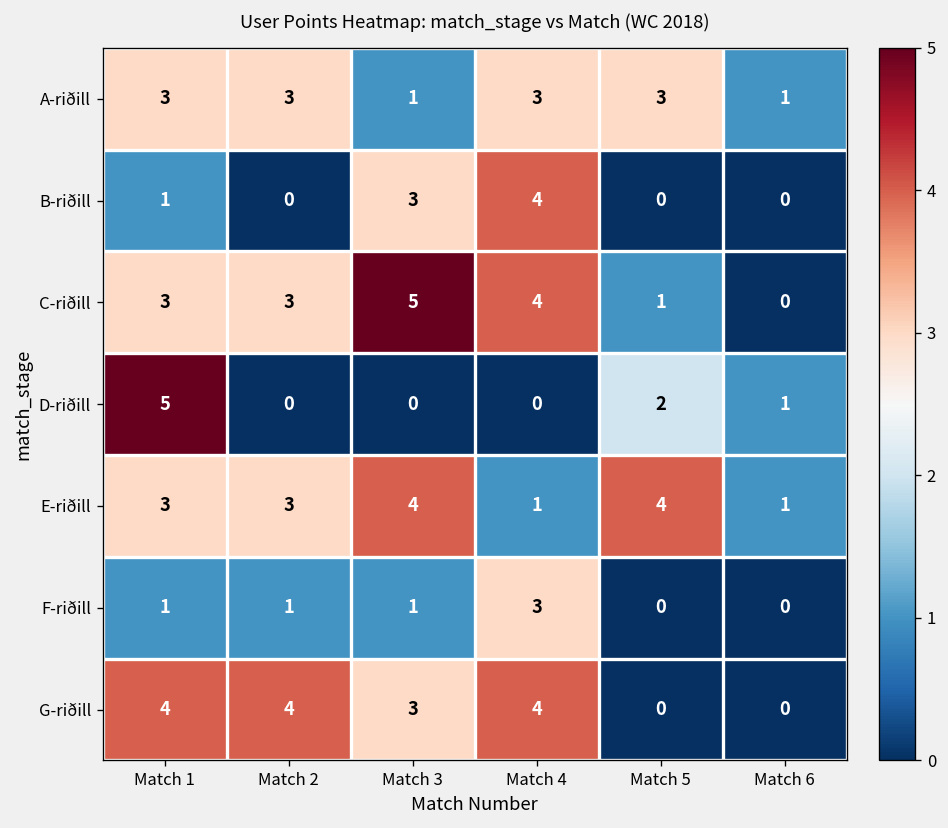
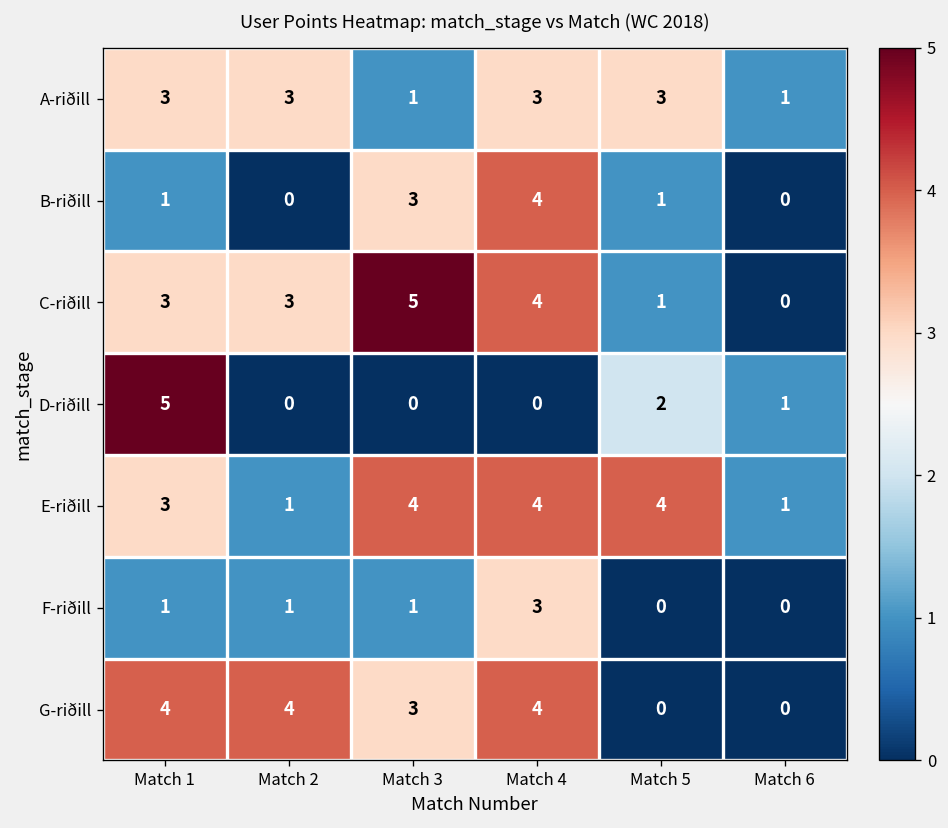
B-riðill, Match 5: 0 -> 1
E-riðill, Match 2: 3 -> 1
E-riðill, Match 4: 1 -> 4
